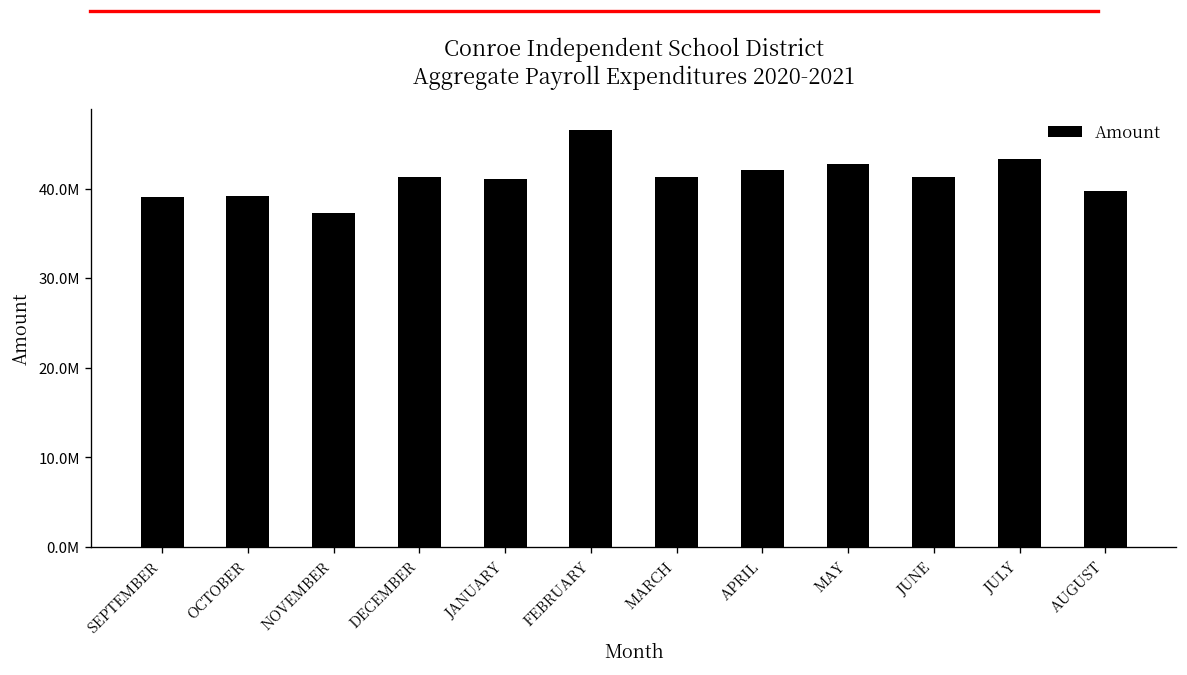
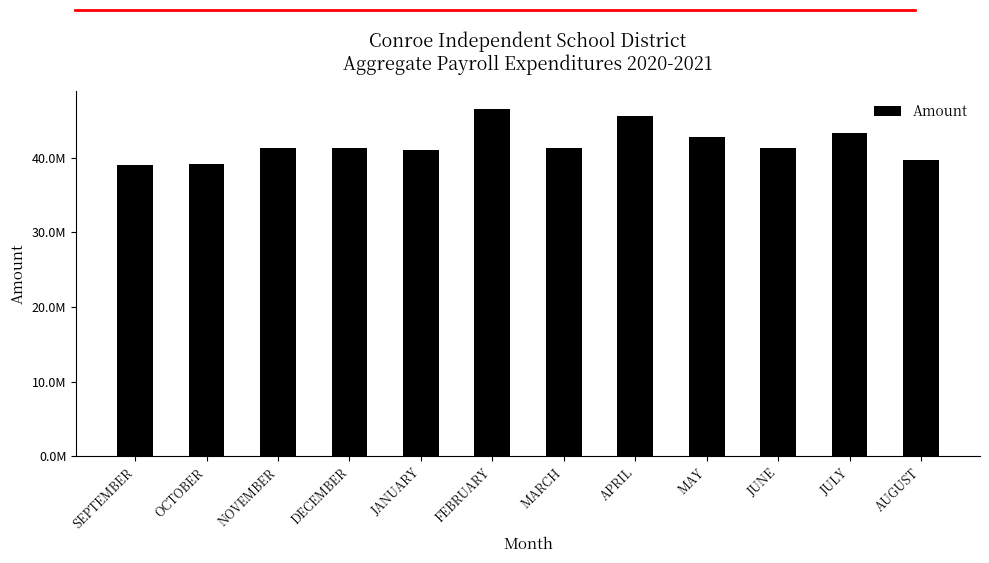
NOVEMBER: 37000000 -> 41000000
APRIL: 42000000 -> 46000000
